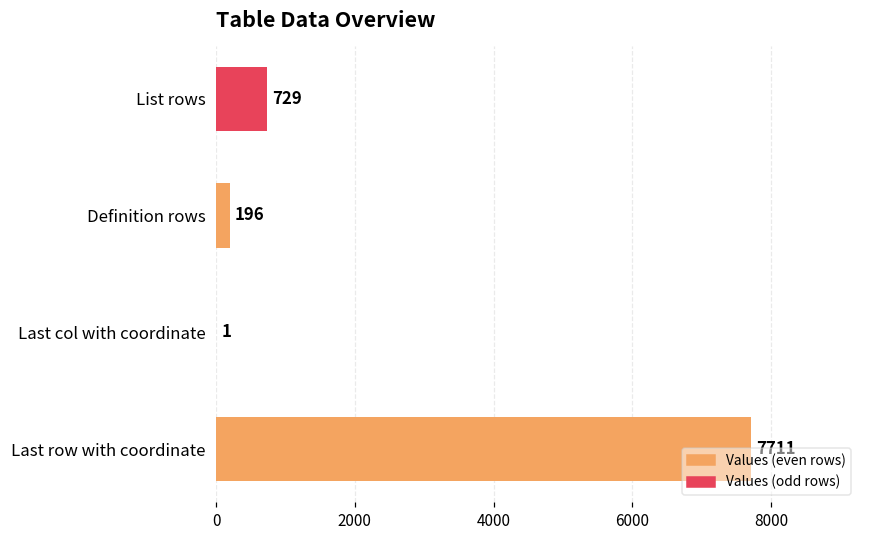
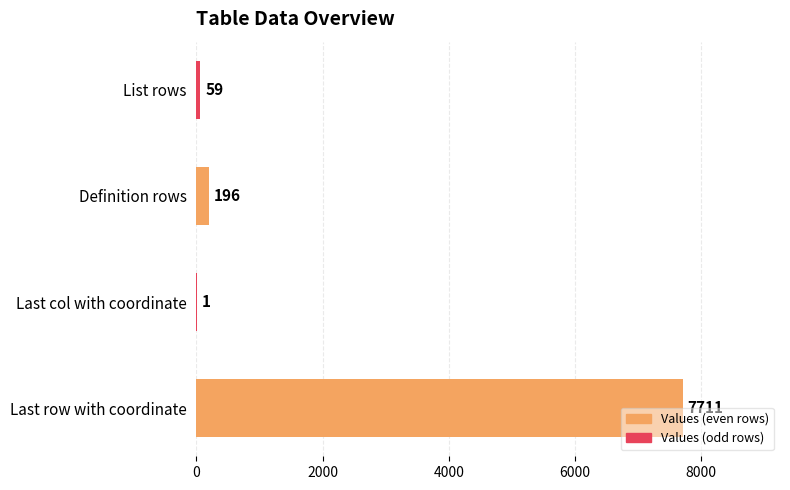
List rows: 729 -> 59
